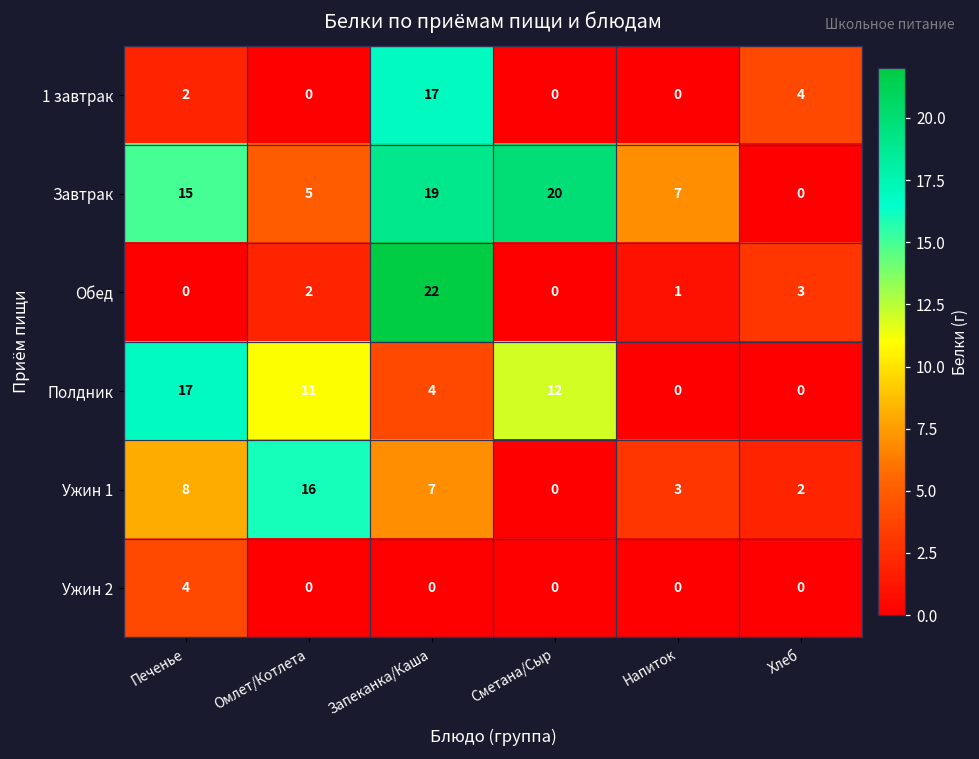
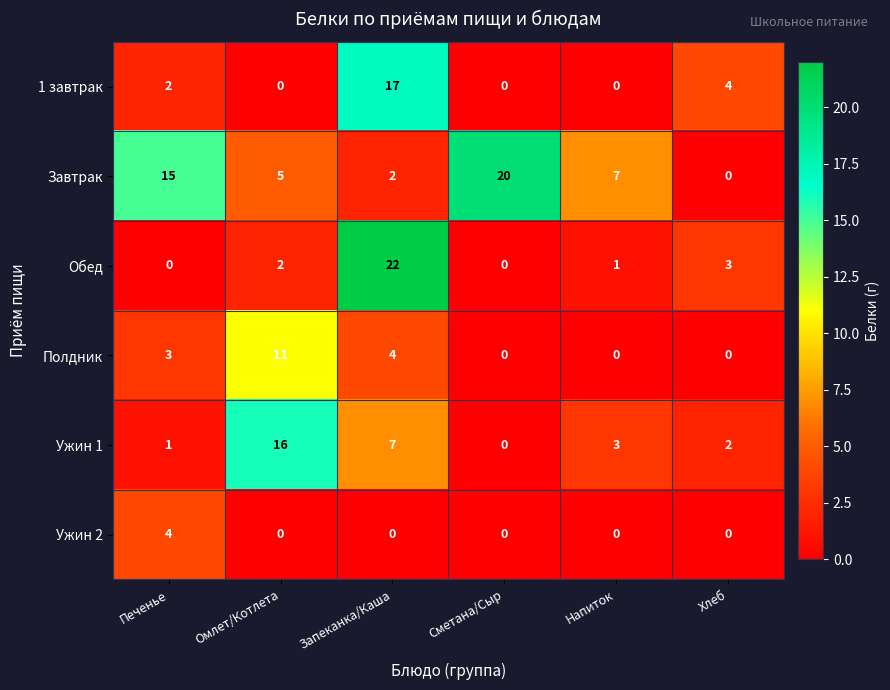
Завтрак, Запеканка/Каша: 19 -> 2
Полдник, Печенье: 17 -> 3
Полдник, Сметана/Сыр: 12 -> 0
Ужин 1, Печенье: 8 -> 1
